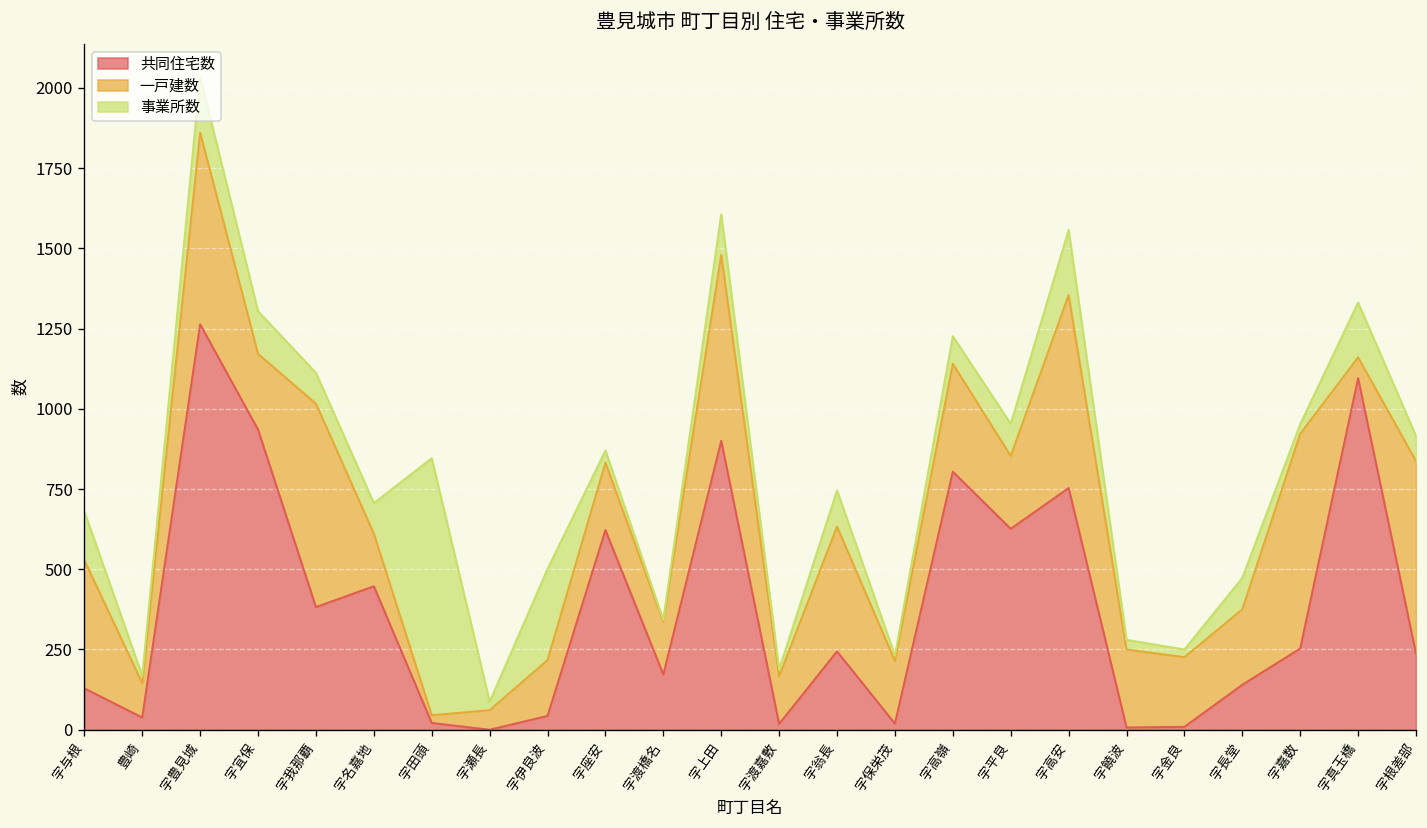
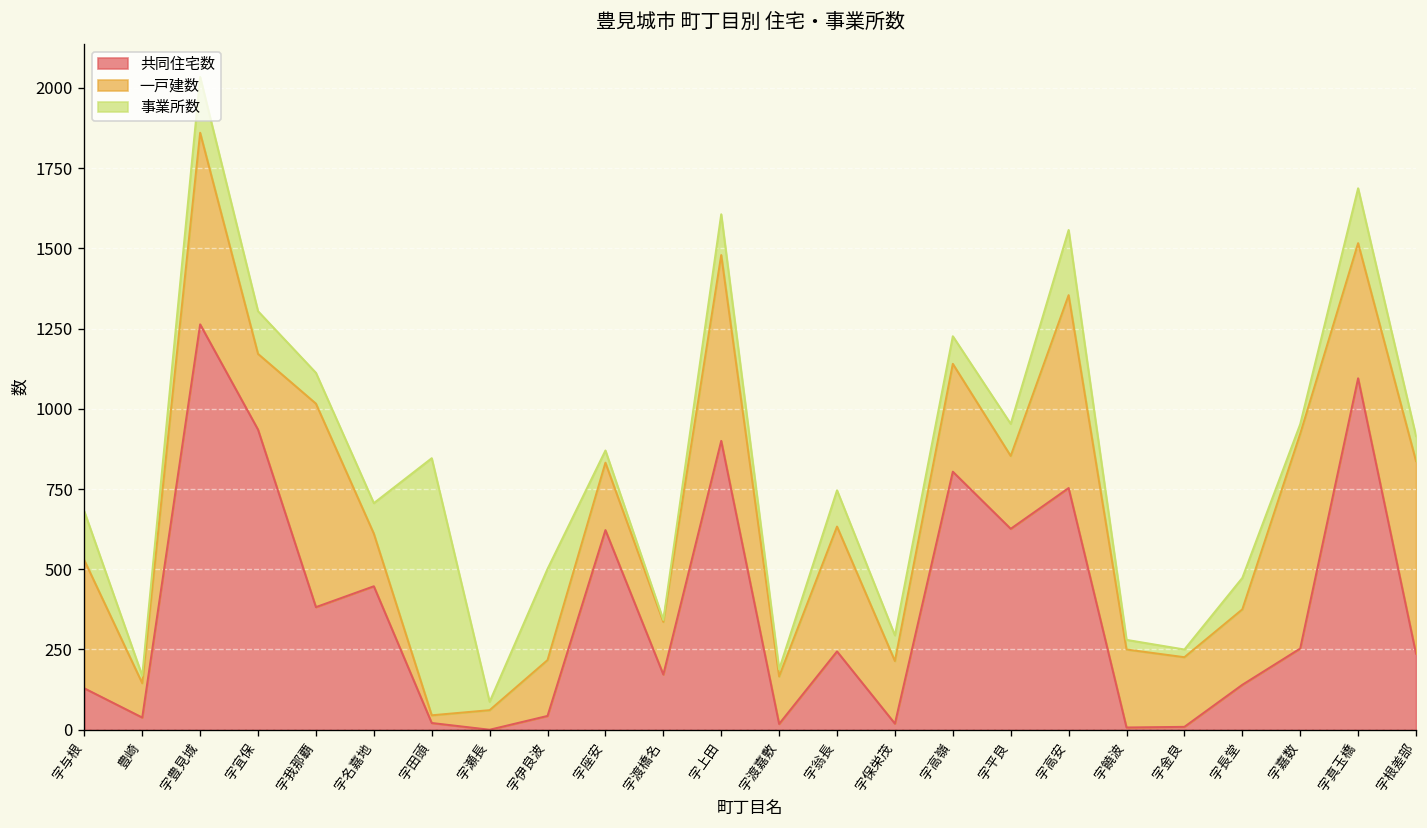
事業所数, 字保栄茂: 20 -> 80
一戸建数, 字真玉橋: 70 -> 420
